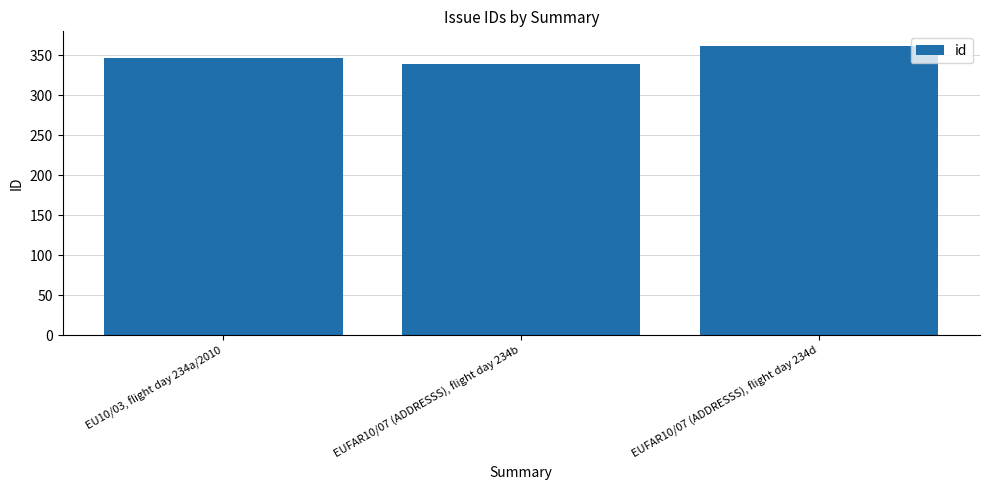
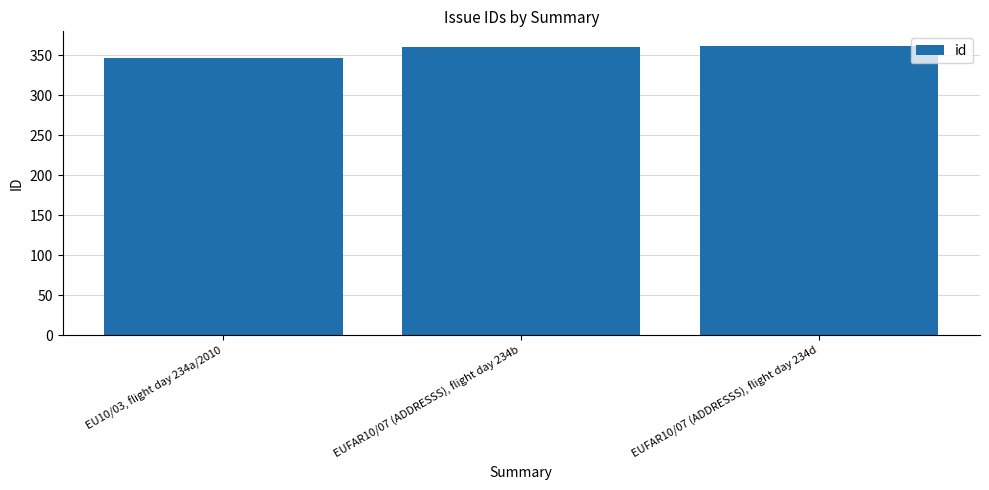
EUFAR10/07 (ADDRESSS), flight day 234b: 340 -> 360
